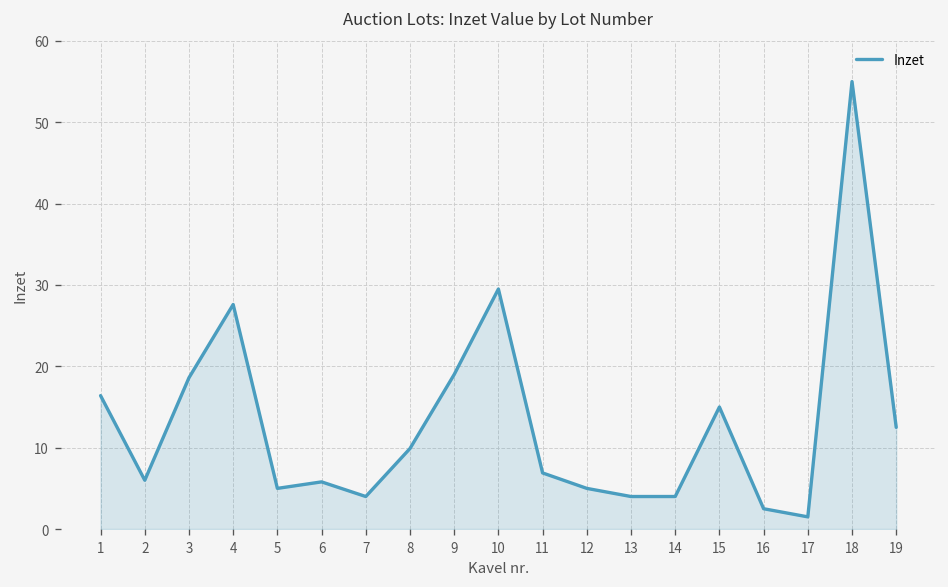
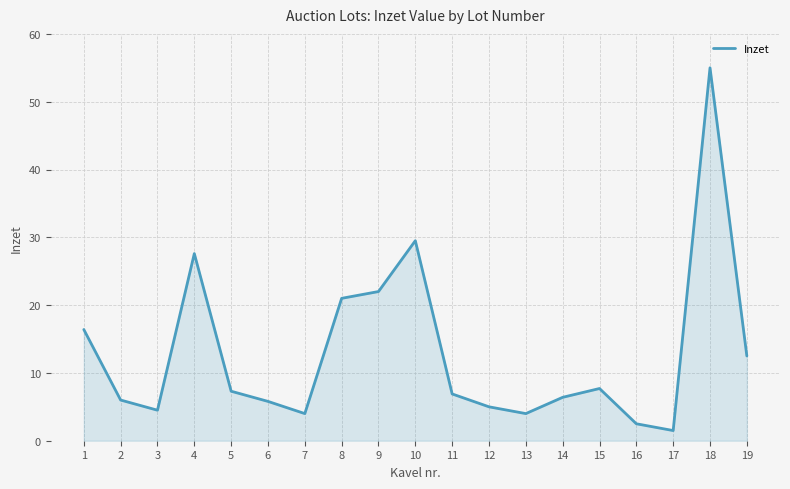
3: 19 -> 5
5: 5 -> 7
8: 10 -> 21
9: 19 -> 22
14: 4 -> 6
15: 15 -> 8
